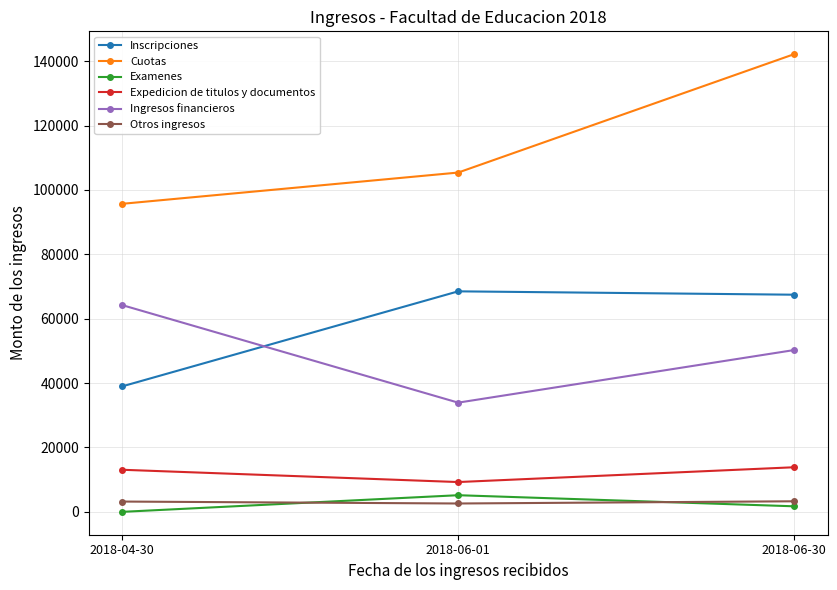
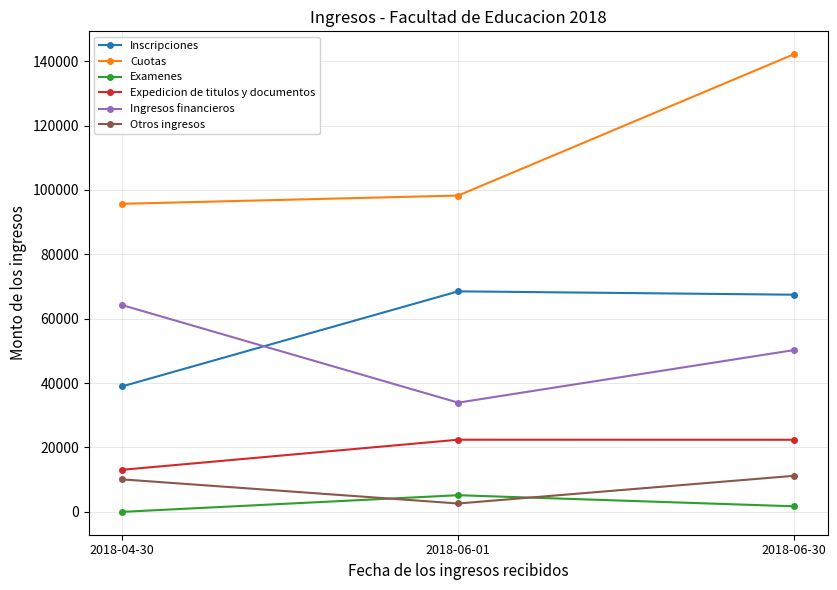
Otros ingresos, 2018-04-30: 3000 -> 10000
Cuotas, 2018-06-01: 105000 -> 98000
Expedicion de titulos y documentos, 2018-06-01: 9000 -> 22000
Expedicion de titulos y documentos, 2018-06-30: 14000 -> 22000
Otros ingresos, 2018-06-30: 3000 -> 11000
